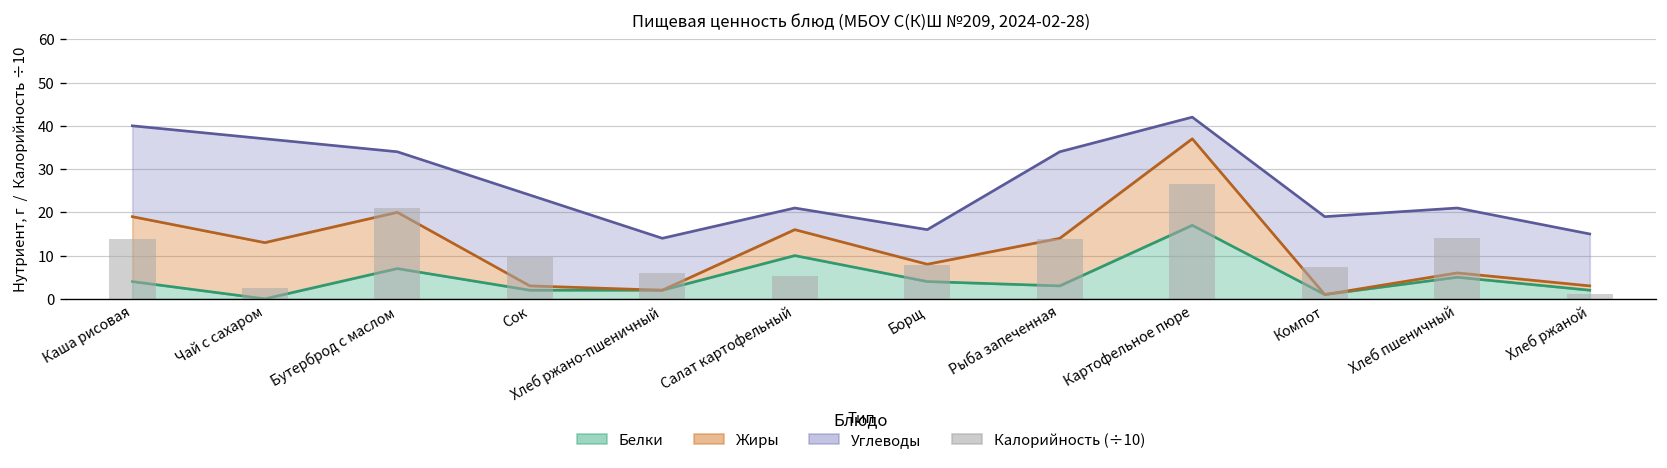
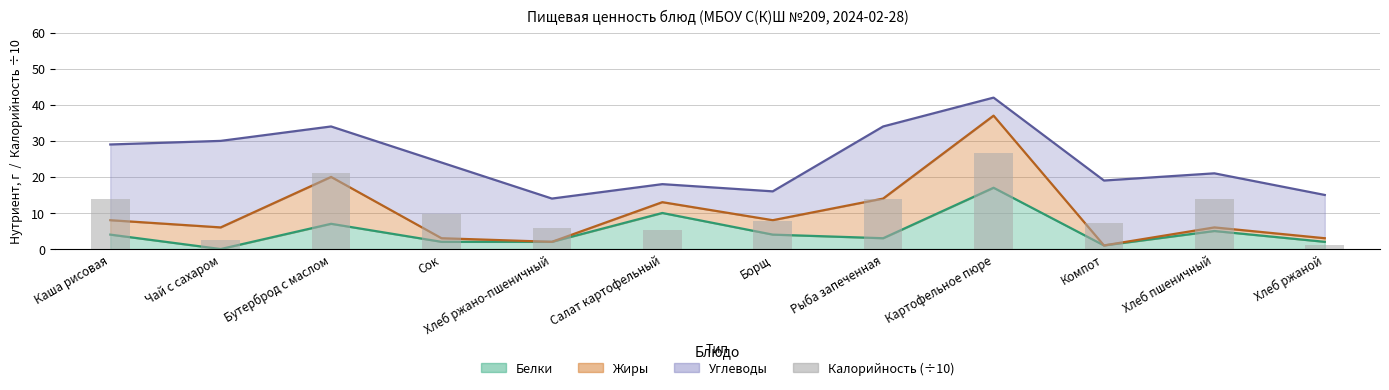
Жиры, Каша рисовая: 15 -> 4
Жиры, Чай с сахаром: 13 -> 6
Жиры, Салат картофельный: 6 -> 3
